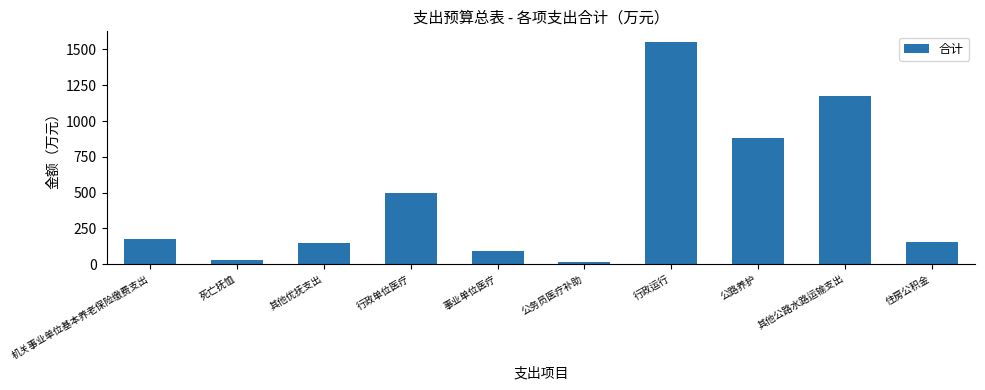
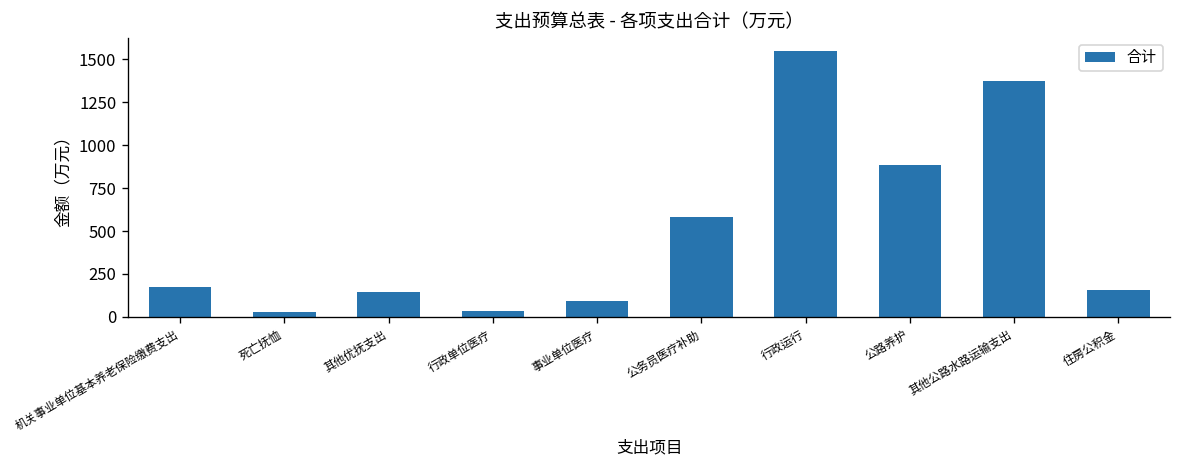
行政单位医疗: 500 -> 30
公务员医疗补助: 10 -> 580
其他公路水路运输支出: 1180 -> 1370
